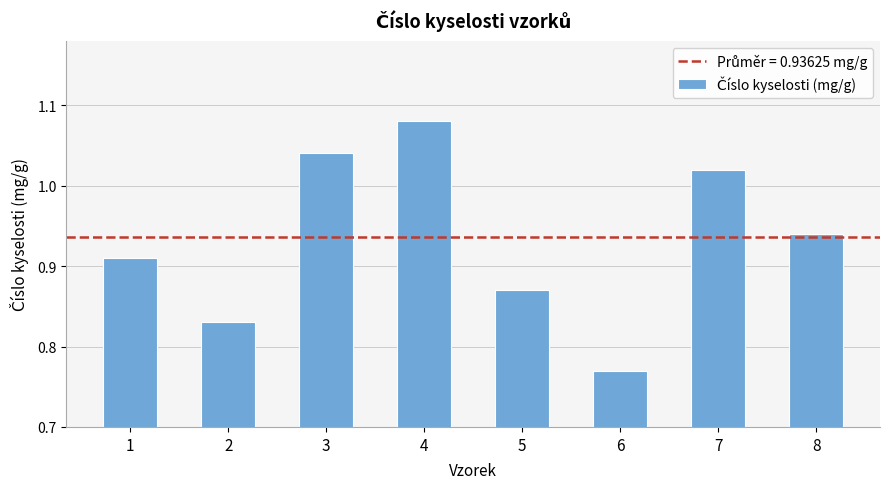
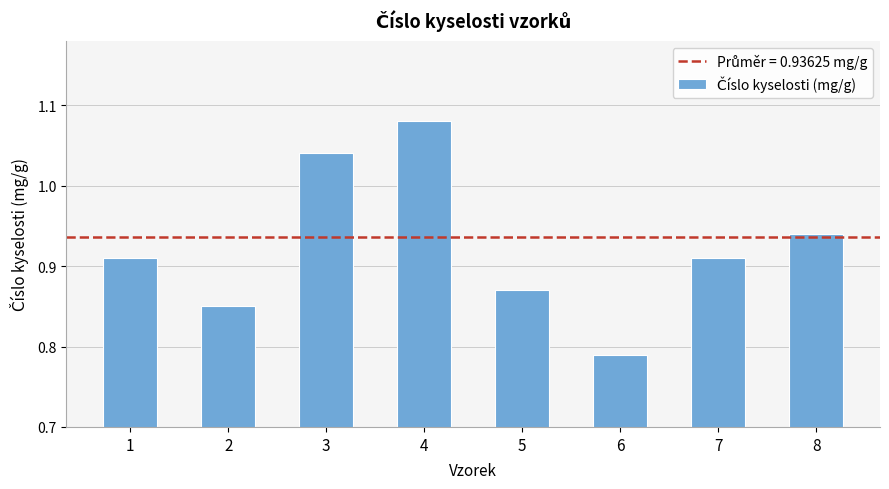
2: 0.83 -> 0.85
6: 0.77 -> 0.79
7: 1.02 -> 0.91
